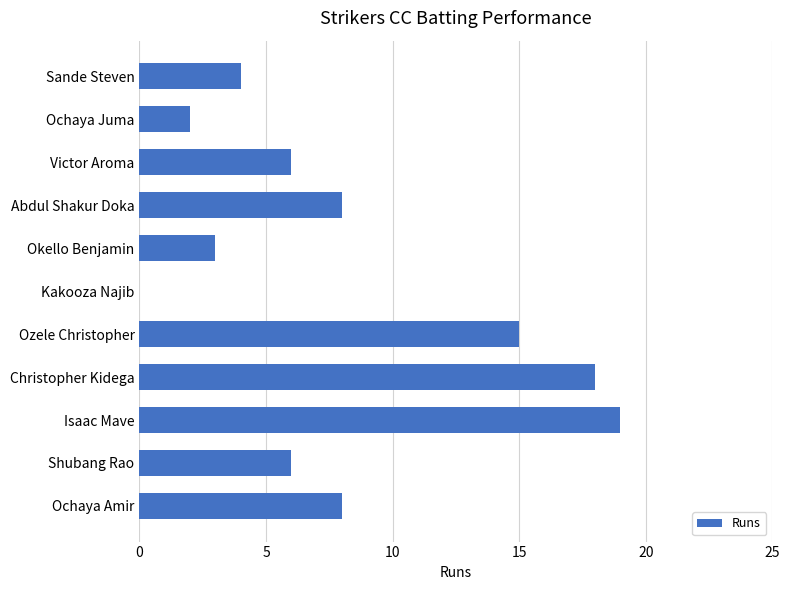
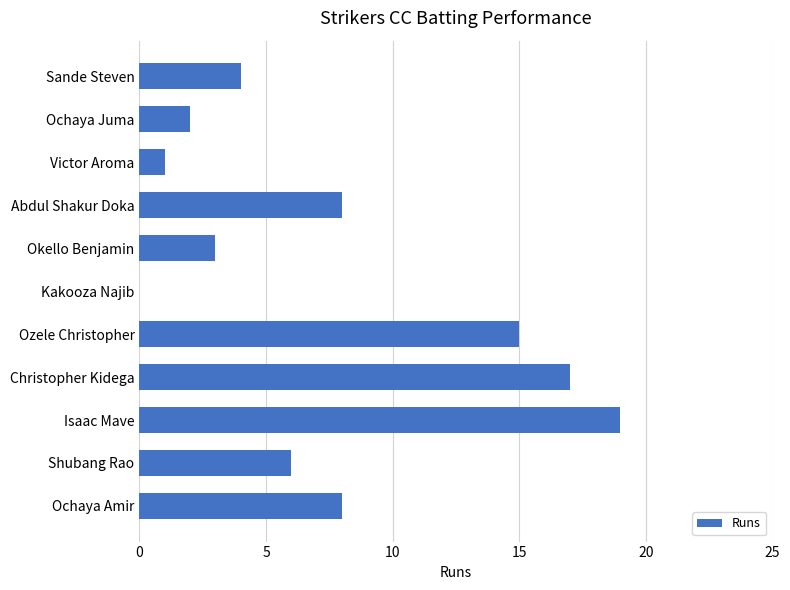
Victor Aroma: 6 -> 1
Christopher Kidega: 18 -> 17
